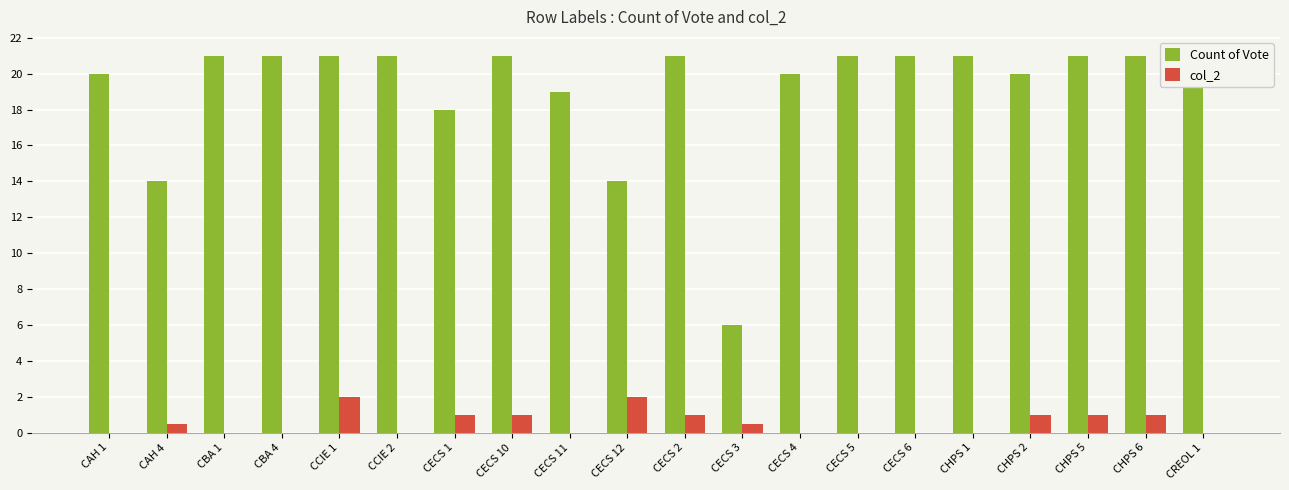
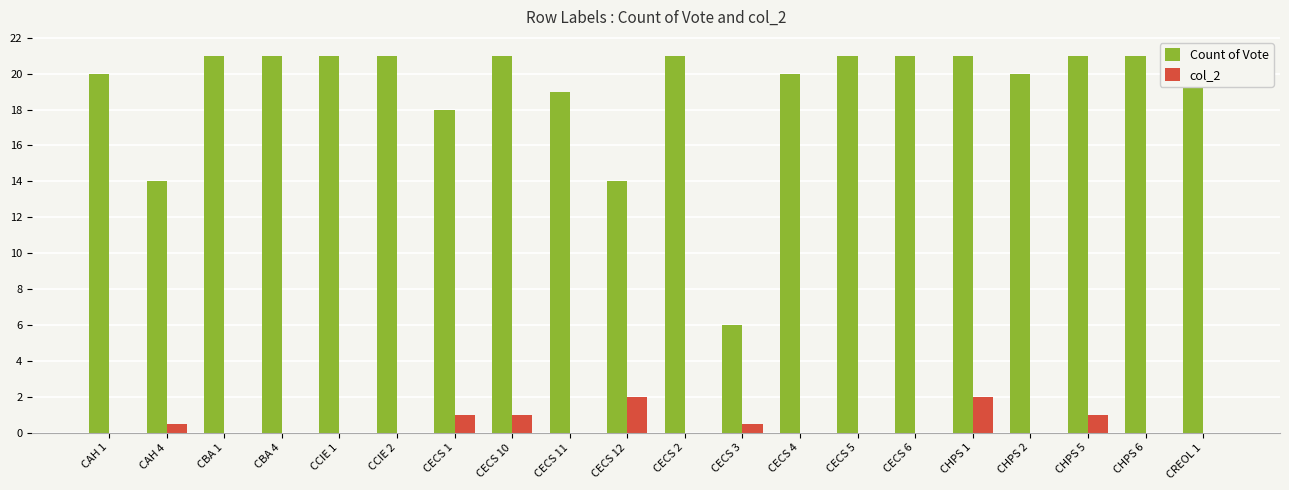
col_2, CCIE 1: 2 -> 0
col_2, CECS 2: 1 -> 0
col_2, CHPS 1: 0 -> 2
col_2, CHPS 2: 1 -> 0
col_2, CHPS 6: 1 -> 0
